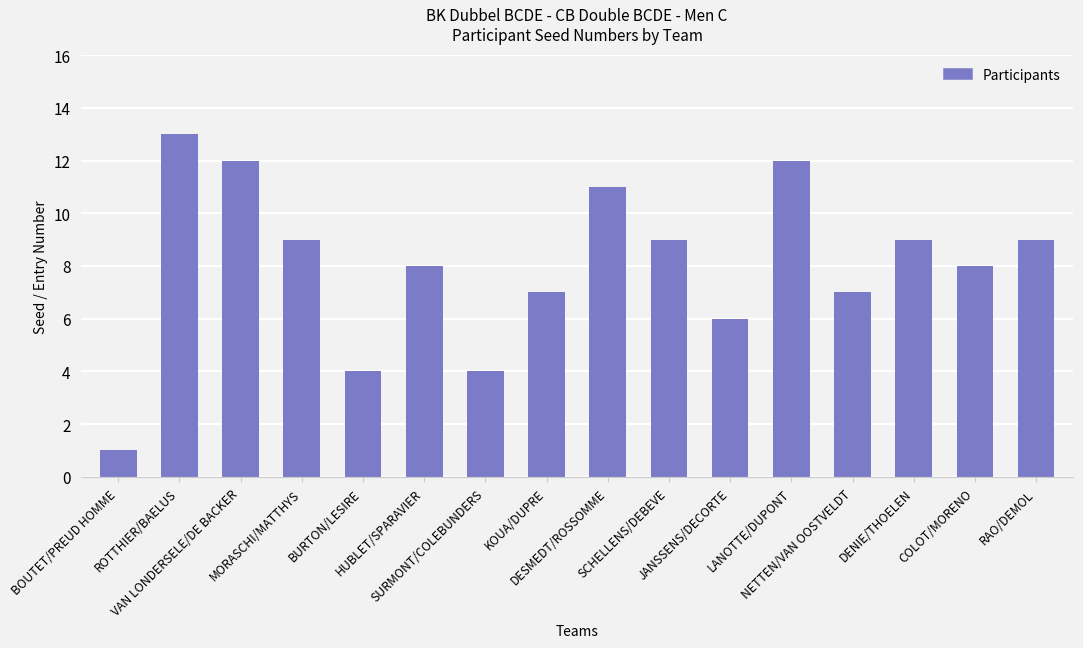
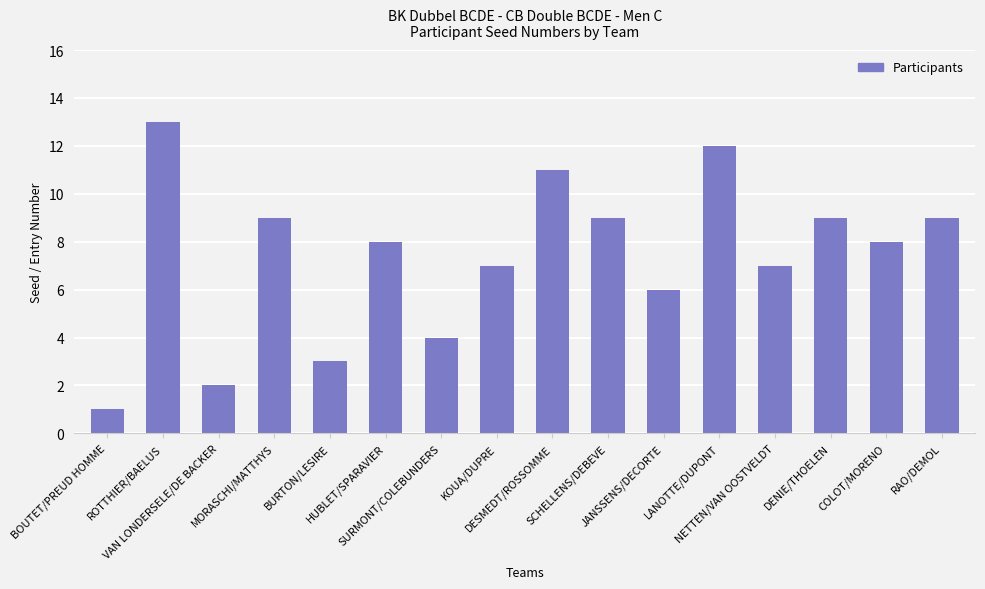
VAN LONDERSELE/DE BACKER: 12 -> 2
BURTON/LESIRE: 4 -> 3
